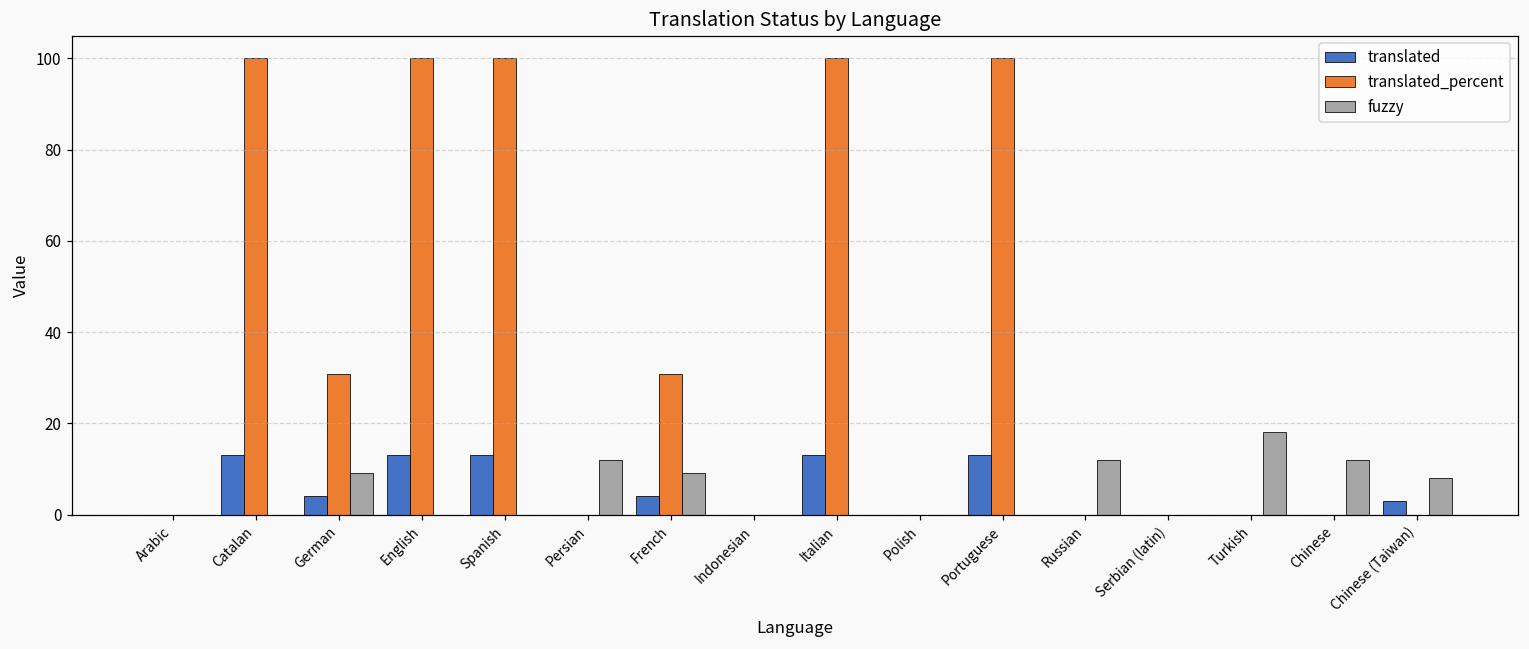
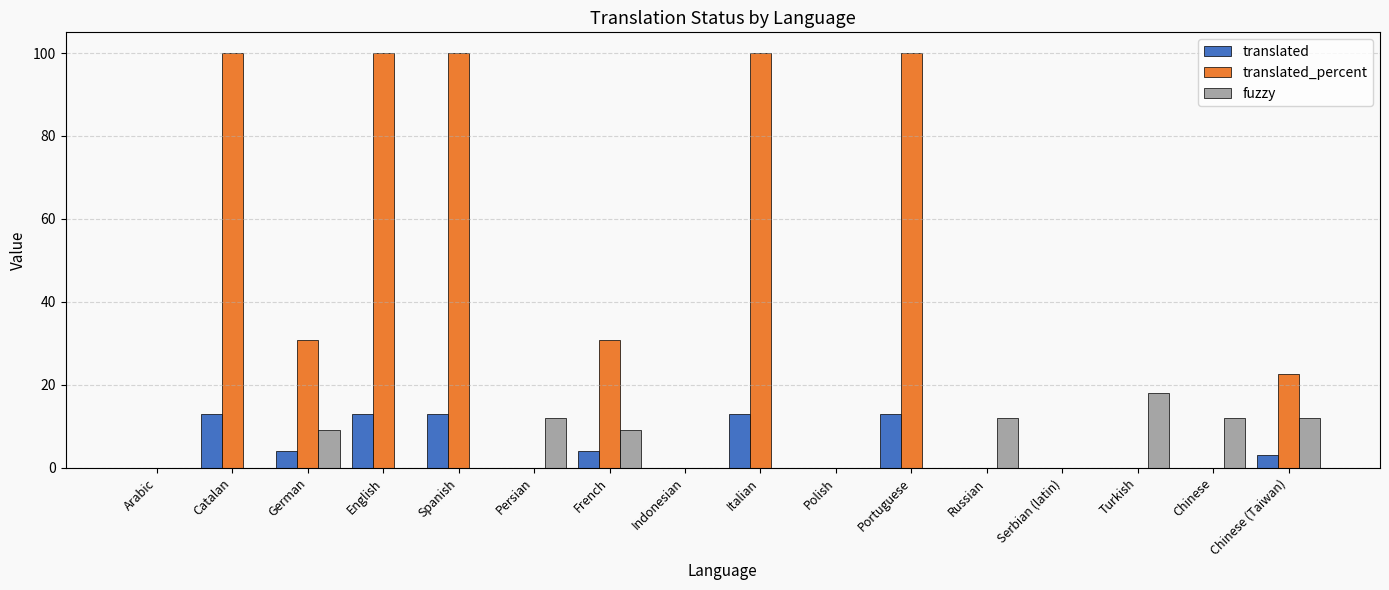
translated_percent, Chinese (Taiwan): 0 -> 23
fuzzy, Chinese (Taiwan): 8 -> 12
